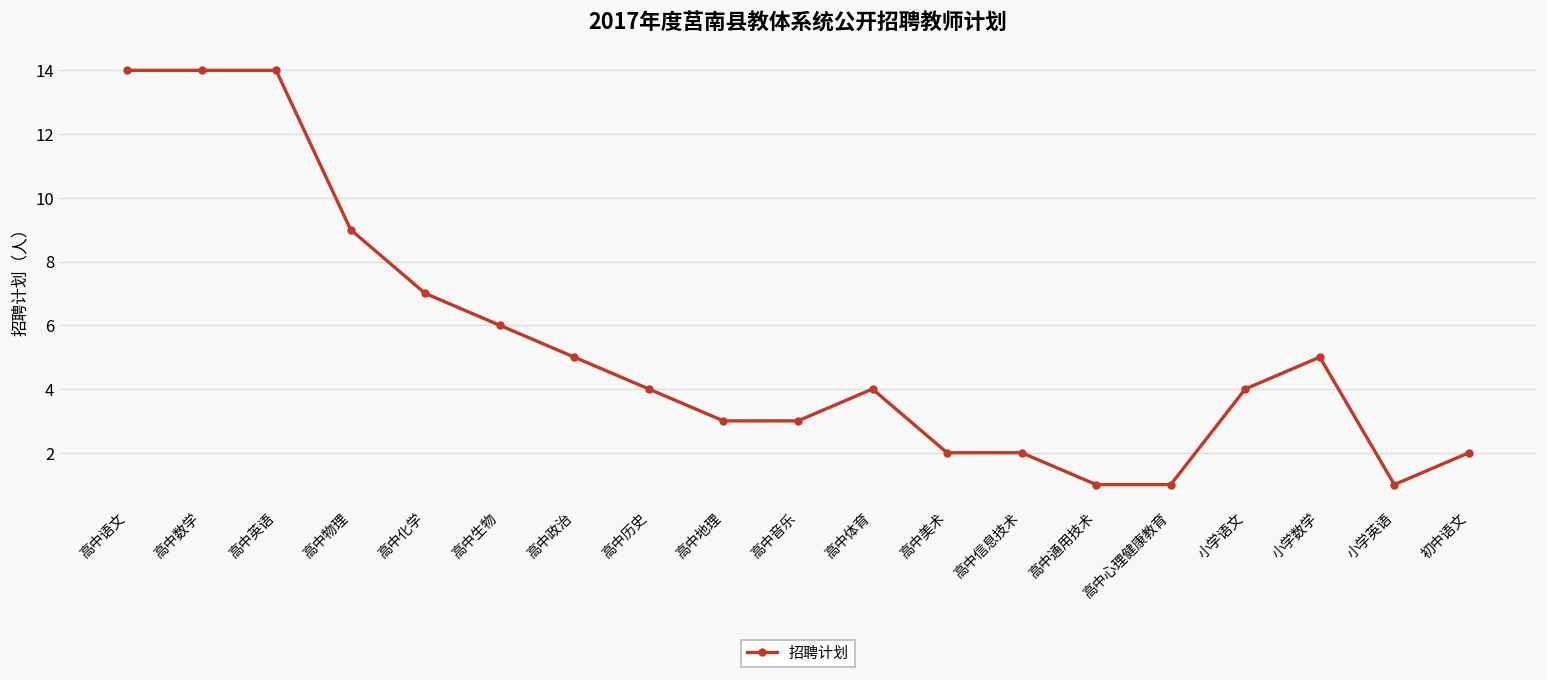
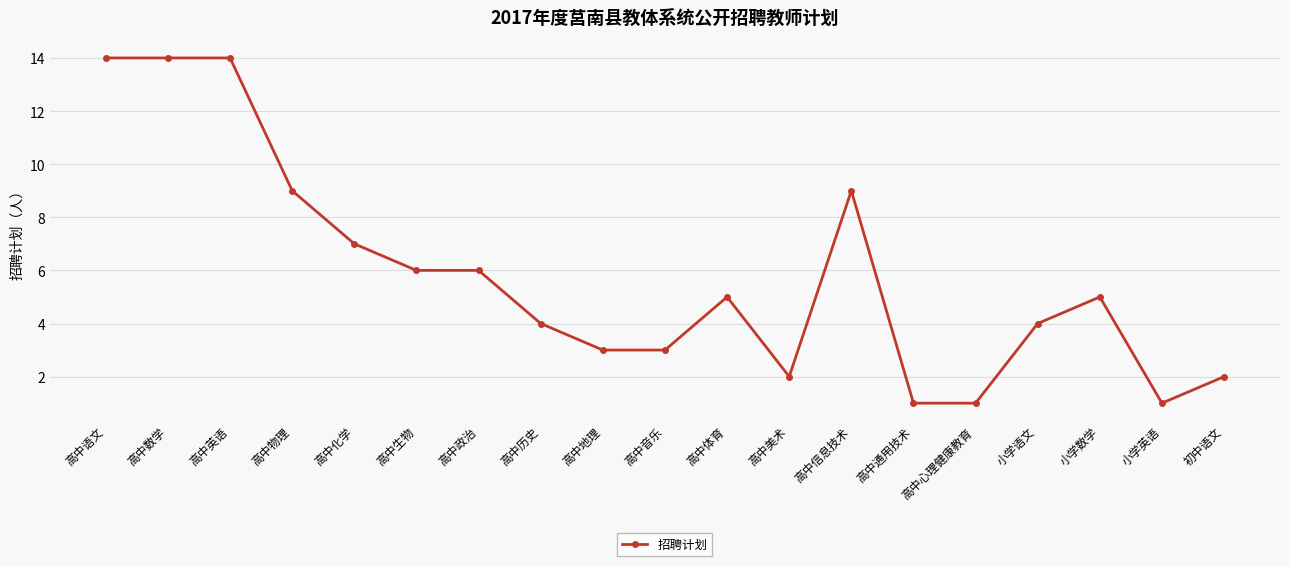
高中政治: 5 -> 6
高中体育: 4 -> 5
高中信息技术: 2 -> 9
